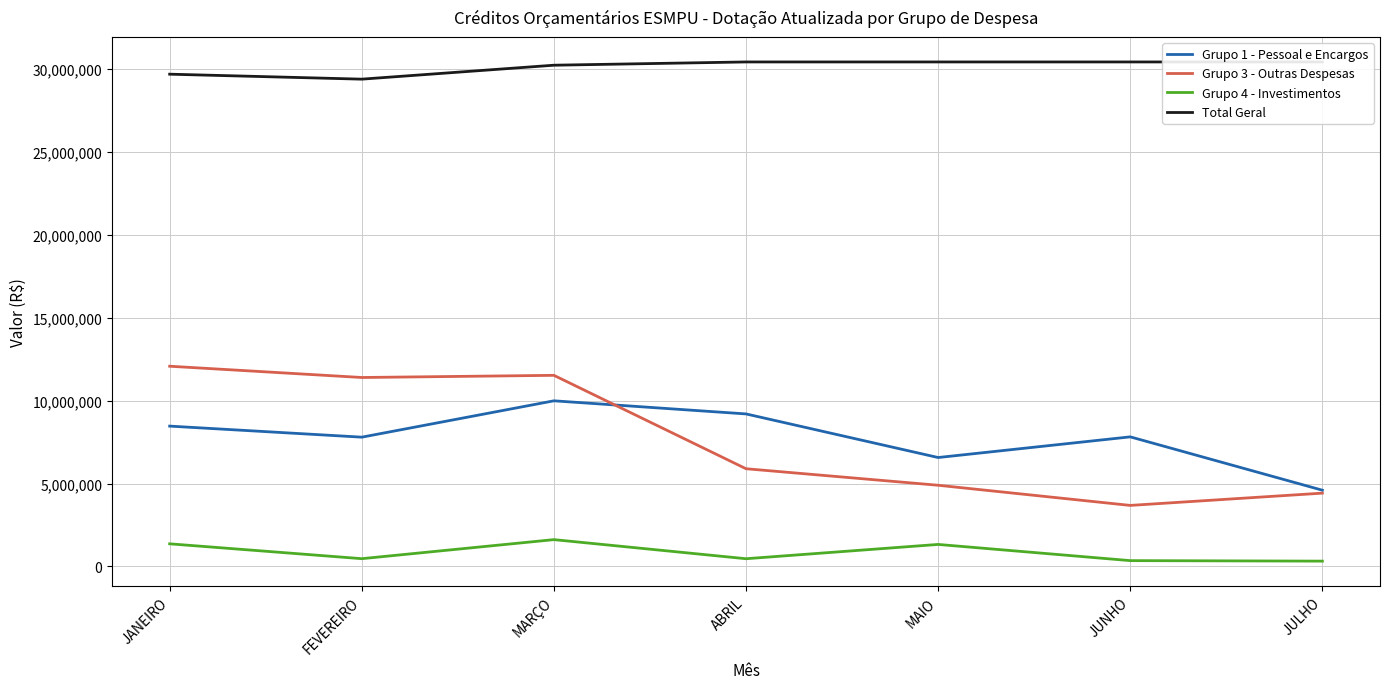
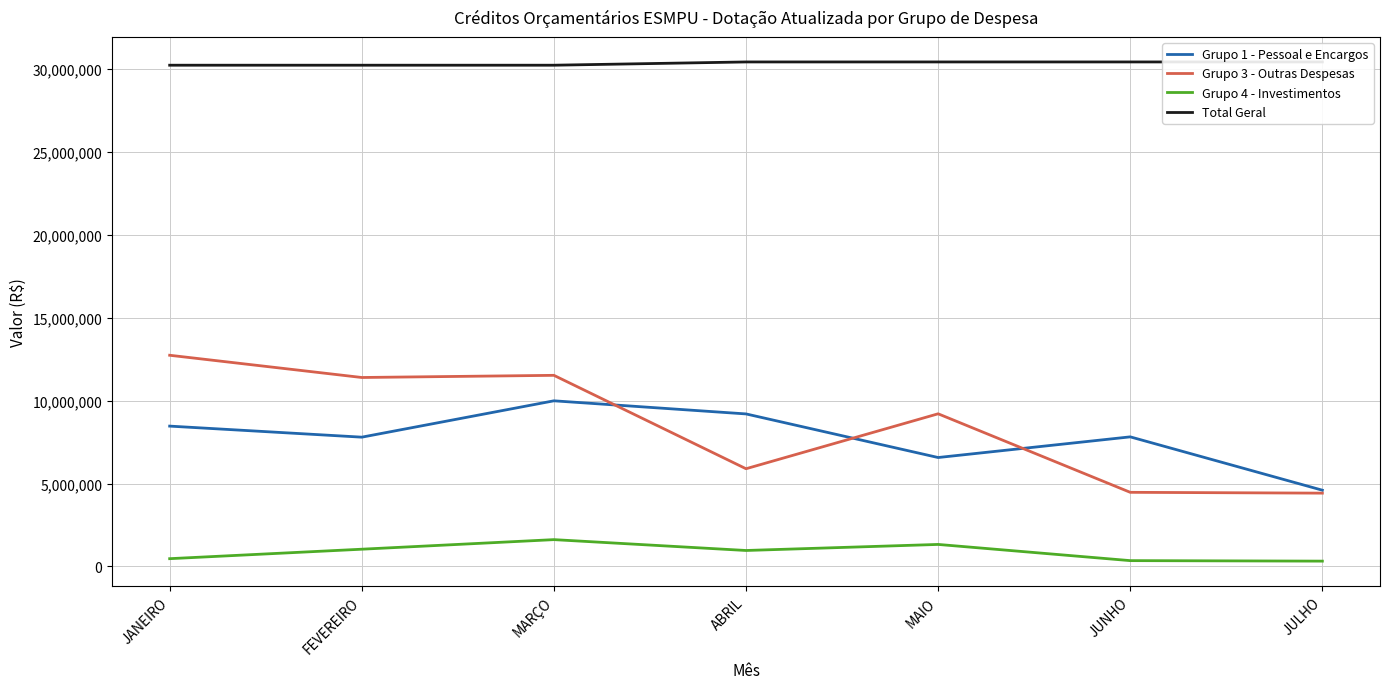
Grupo 3 - Outras Despesas, JANEIRO: 12,100,000 -> 12,700,000
Grupo 4 - Investimentos, JANEIRO: 1,400,000 -> 500,000
Total Geral, JANEIRO: 29,700,000 -> 30,200,000
Grupo 4 - Investimentos, FEVEREIRO: 500,000 -> 1,000,000
Total Geral, FEVEREIRO: 29,400,000 -> 30,200,000
Grupo 4 - Investimentos, ABRIL: 500,000 -> 1,000,000
Grupo 3 - Outras Despesas, MAIO: 4,900,000 -> 9,200,000
Grupo 3 - Outras Despesas, JUNHO: 3,700,000 -> 4,500,000
